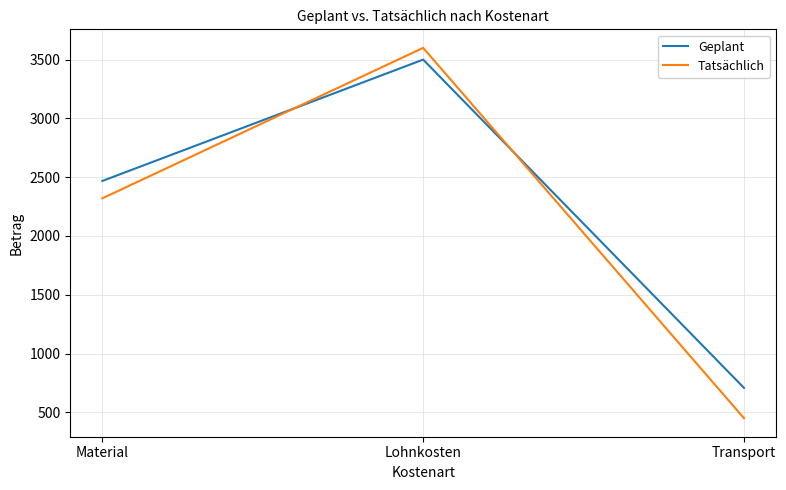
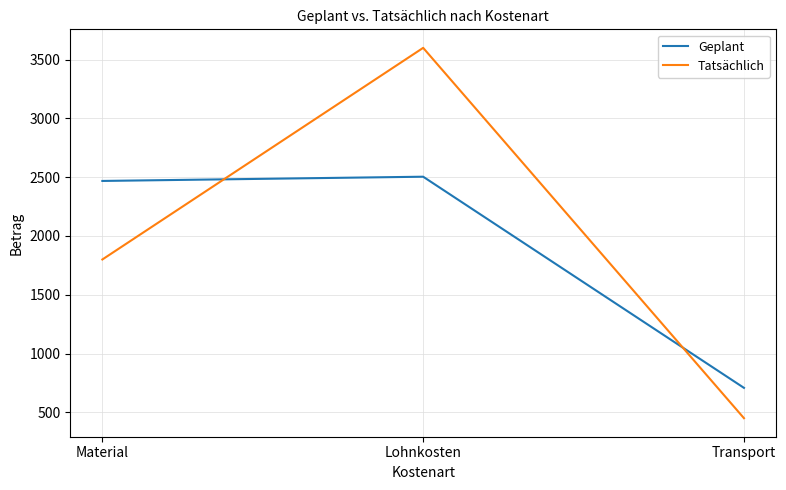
Tatsächlich, Material: 2320 -> 1800
Geplant, Lohnkosten: 3500 -> 2500
